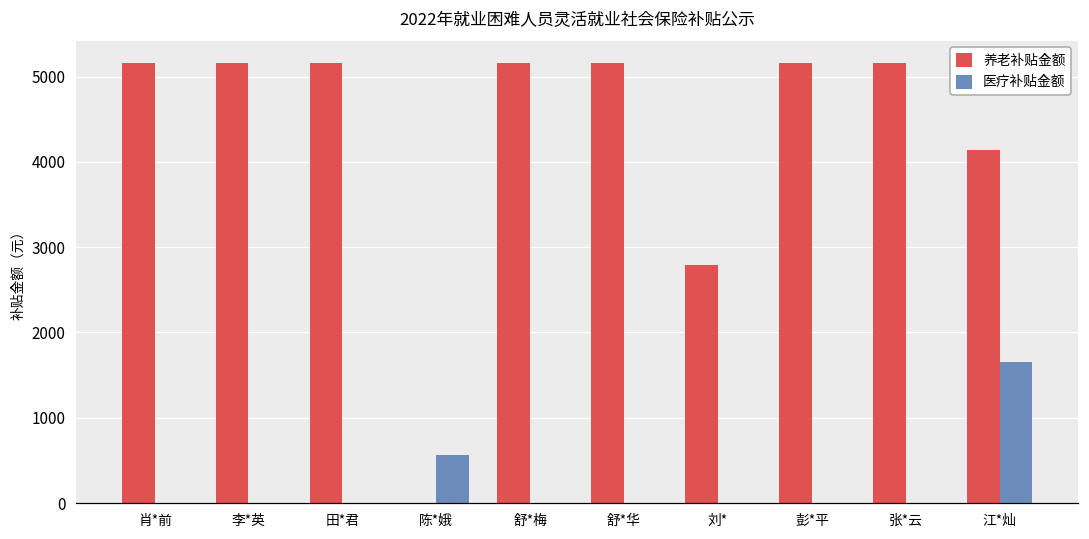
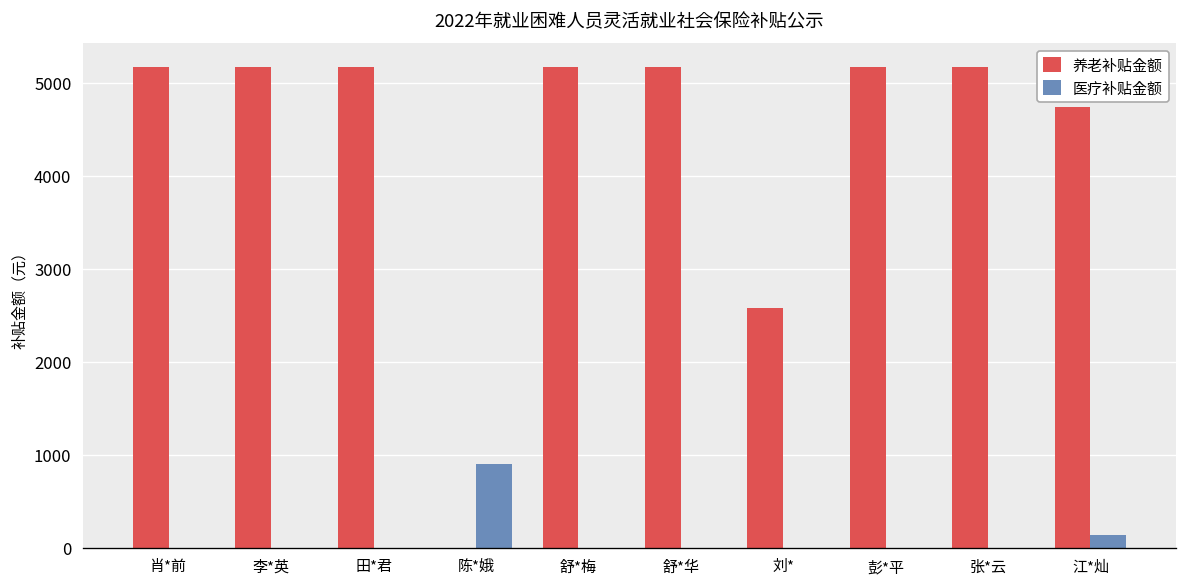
医疗补贴金额, 陈*娥: 600 -> 900
养老补贴金额, 刘*: 2800 -> 2600
养老补贴金额, 江*灿: 4100 -> 4700
医疗补贴金额, 江*灿: 1700 -> 100
